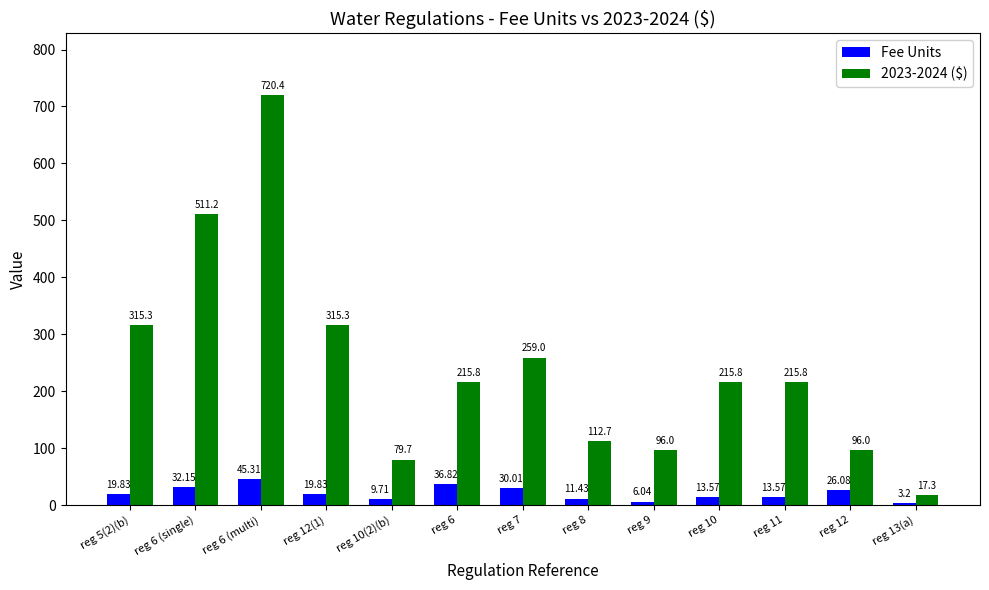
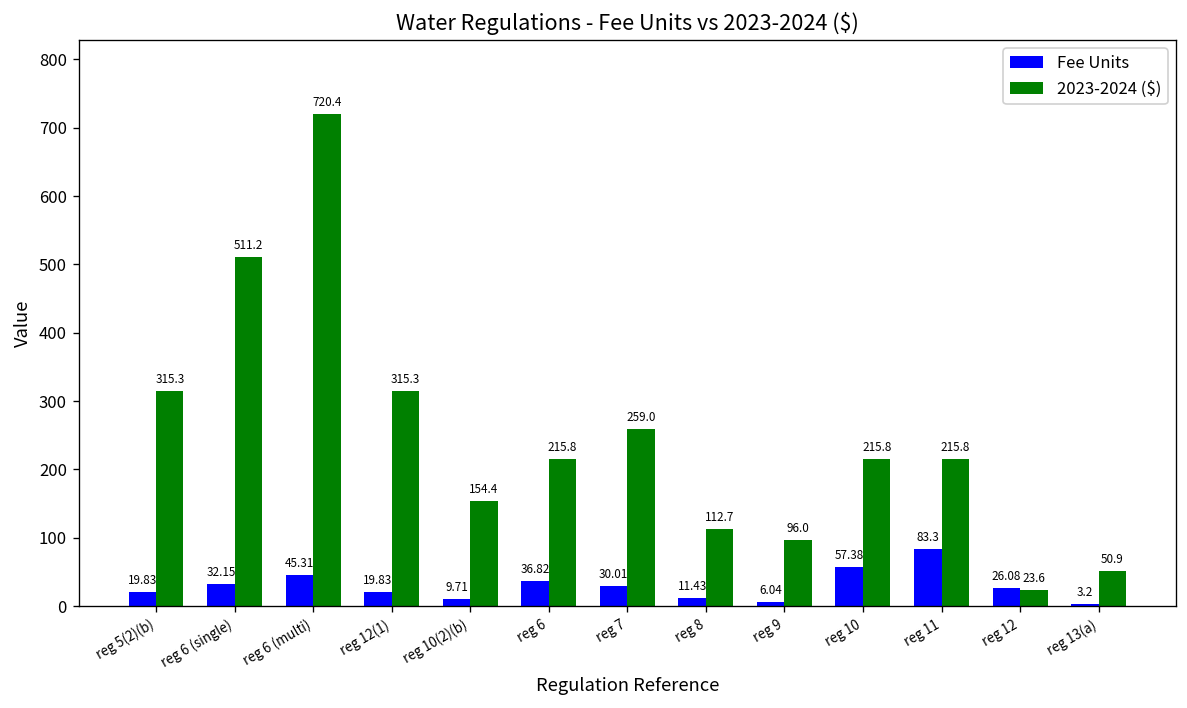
2023-2024 ($), reg 10(2)(b): 79.7 -> 154.4
Fee Units, reg 10: 13.57 -> 57.38
Fee Units, reg 11: 13.57 -> 83.3
2023-2024 ($), reg 12: 96.0 -> 23.6
2023-2024 ($), reg 13(a): 17.3 -> 50.9
